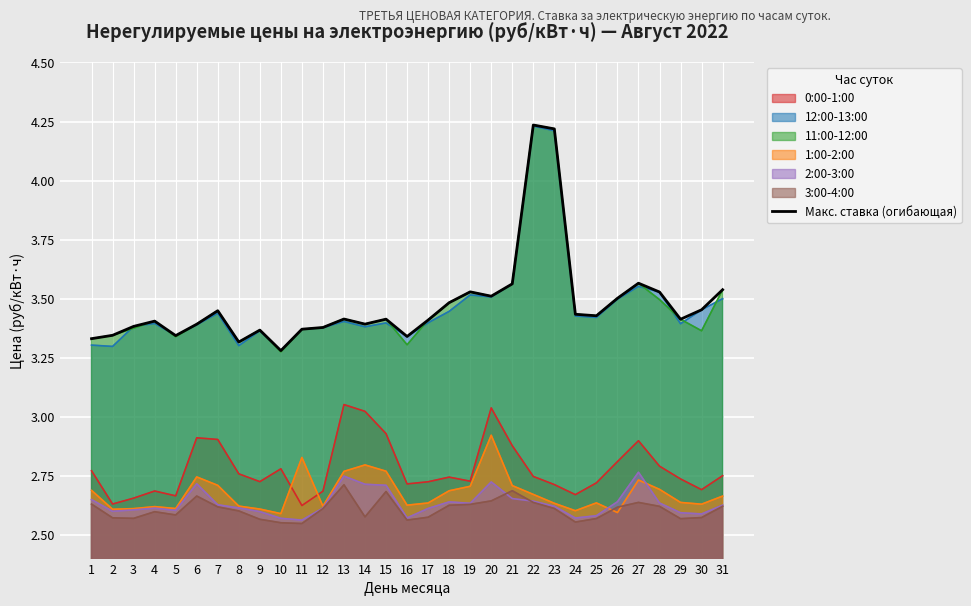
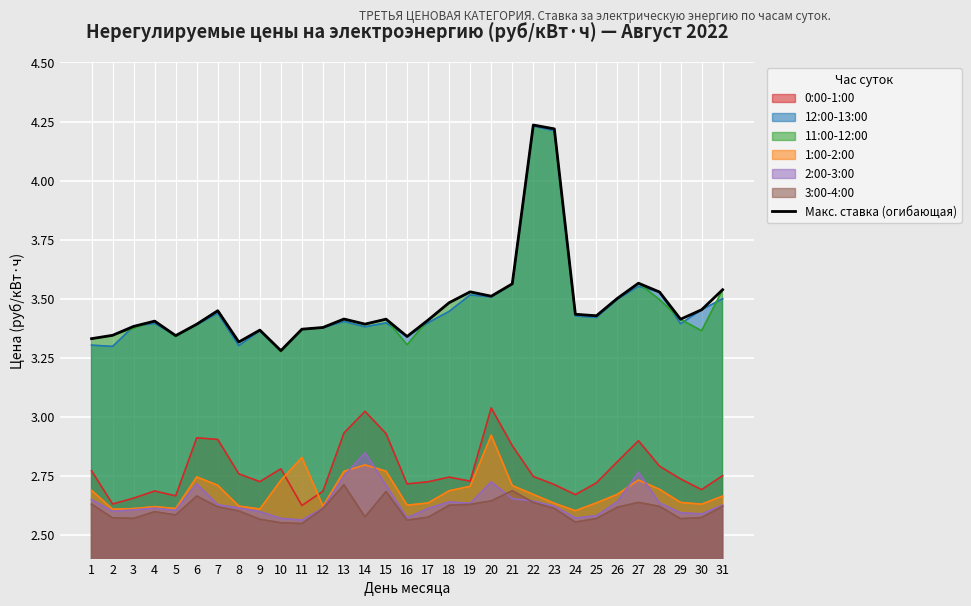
1:00-2:00, 10: 2.59 -> 2.73
0:00-1:00, 13: 3.05 -> 2.93
2:00-3:00, 14: 2.71 -> 2.85
1:00-2:00, 26: 2.59 -> 2.67
